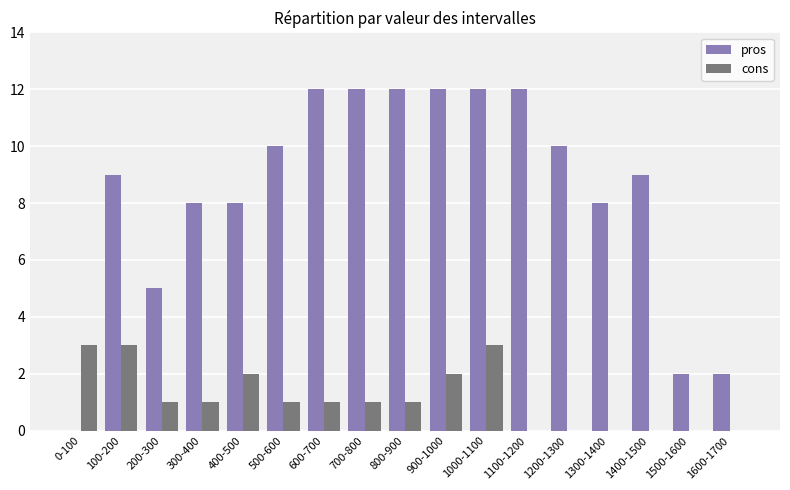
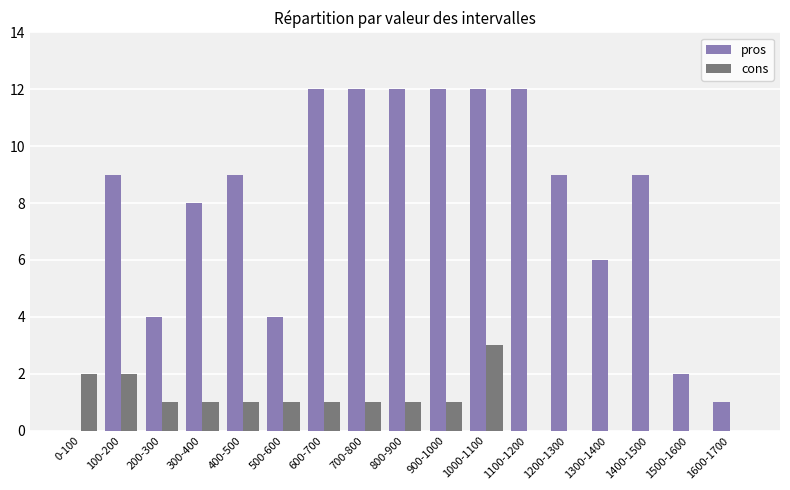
cons, 0-100: 3 -> 2
cons, 100-200: 3 -> 2
pros, 200-300: 5 -> 4
pros, 400-500: 8 -> 9
cons, 400-500: 2 -> 1
pros, 500-600: 10 -> 4
cons, 900-1000: 2 -> 1
pros, 1200-1300: 10 -> 9
pros, 1300-1400: 8 -> 6
pros, 1600-1700: 2 -> 1
